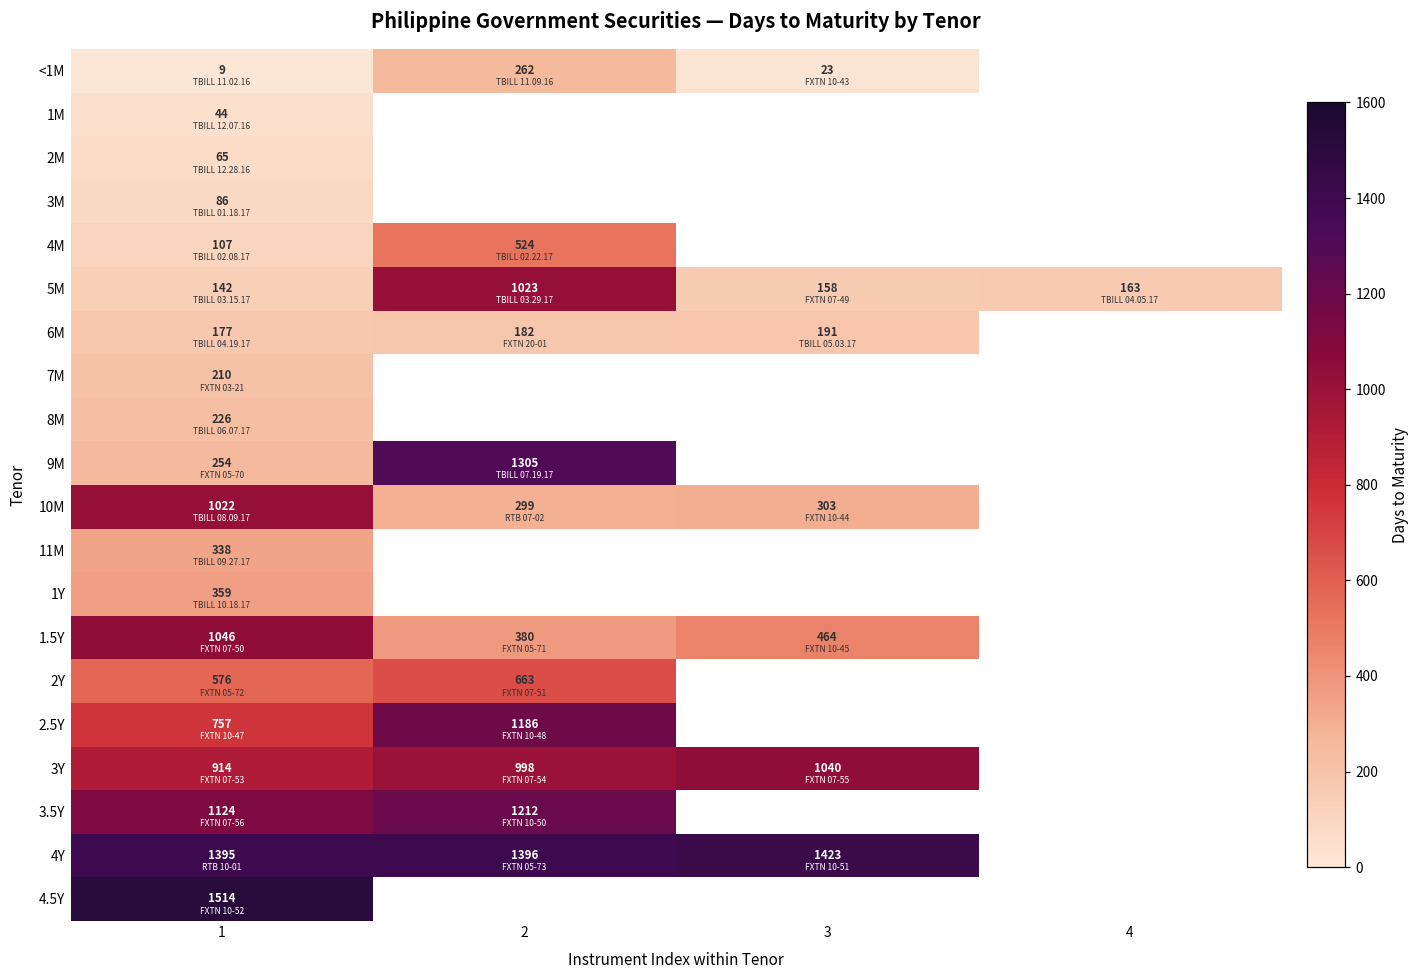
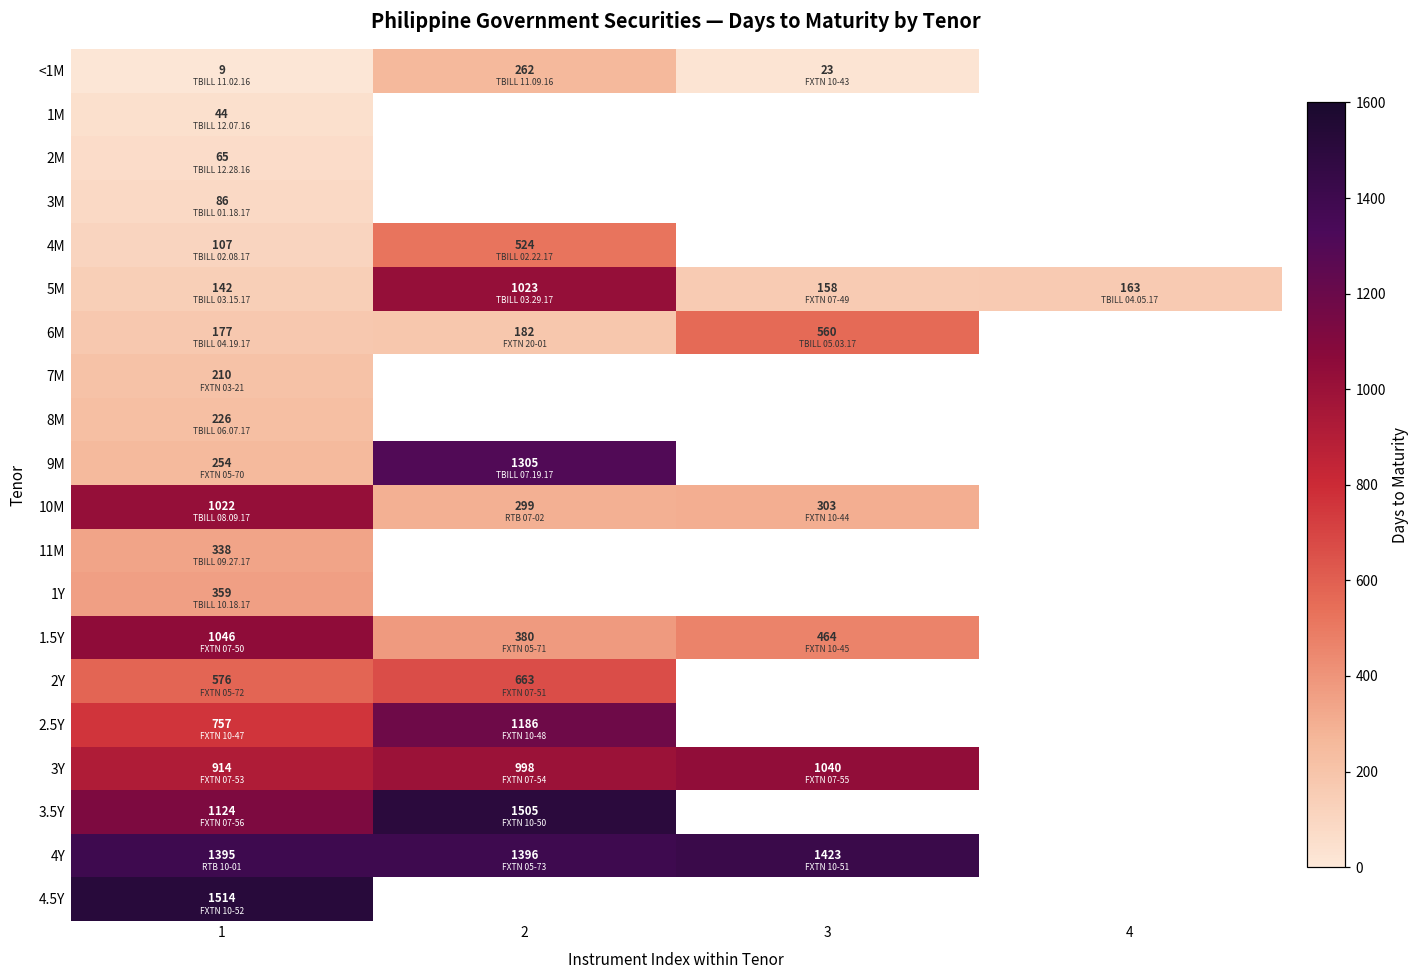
6M, 3: 191 -> 560
3.5Y, 2: 1212 -> 1505
